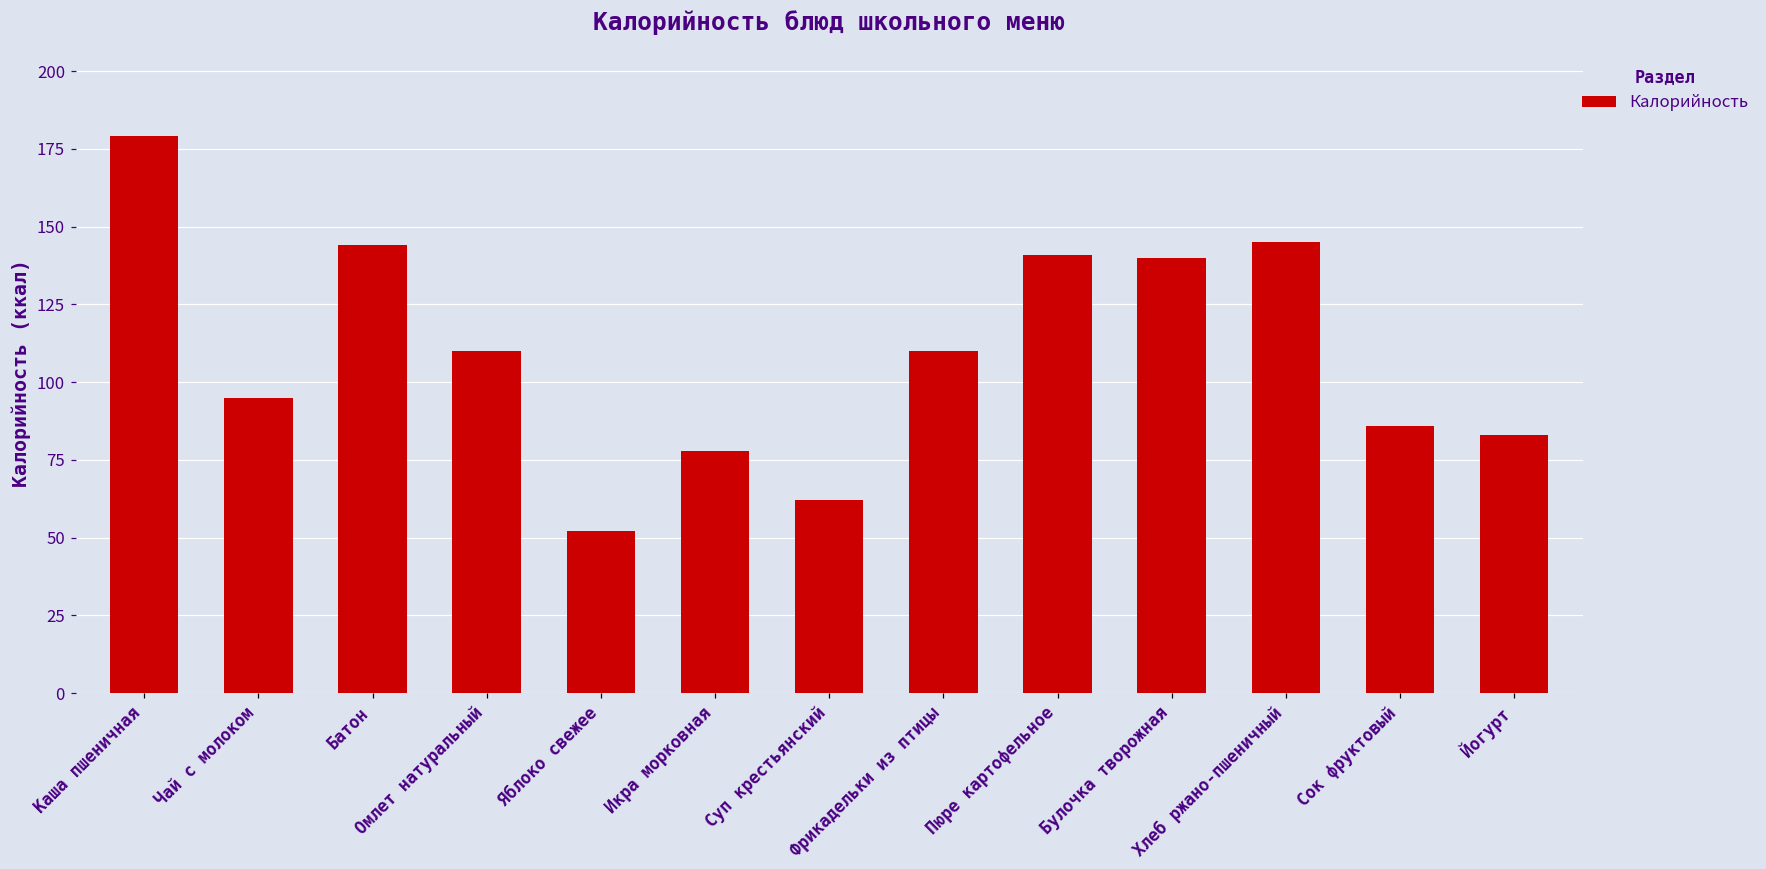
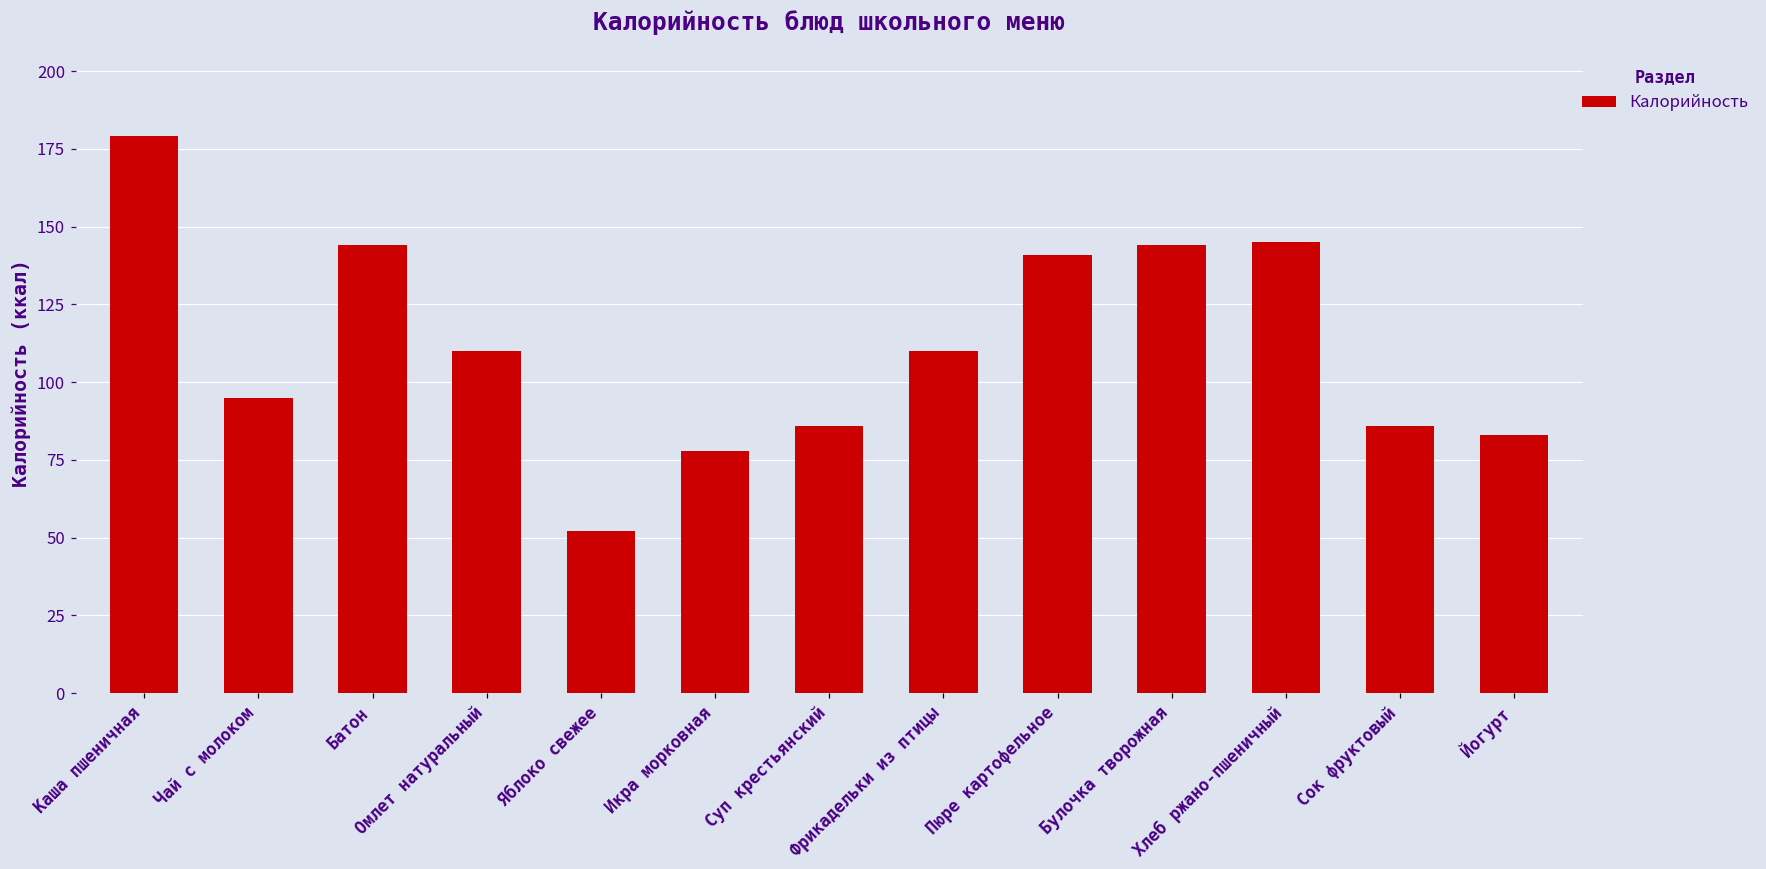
Суп крестьянский: 62 -> 86
Булочка творожная: 140 -> 144
